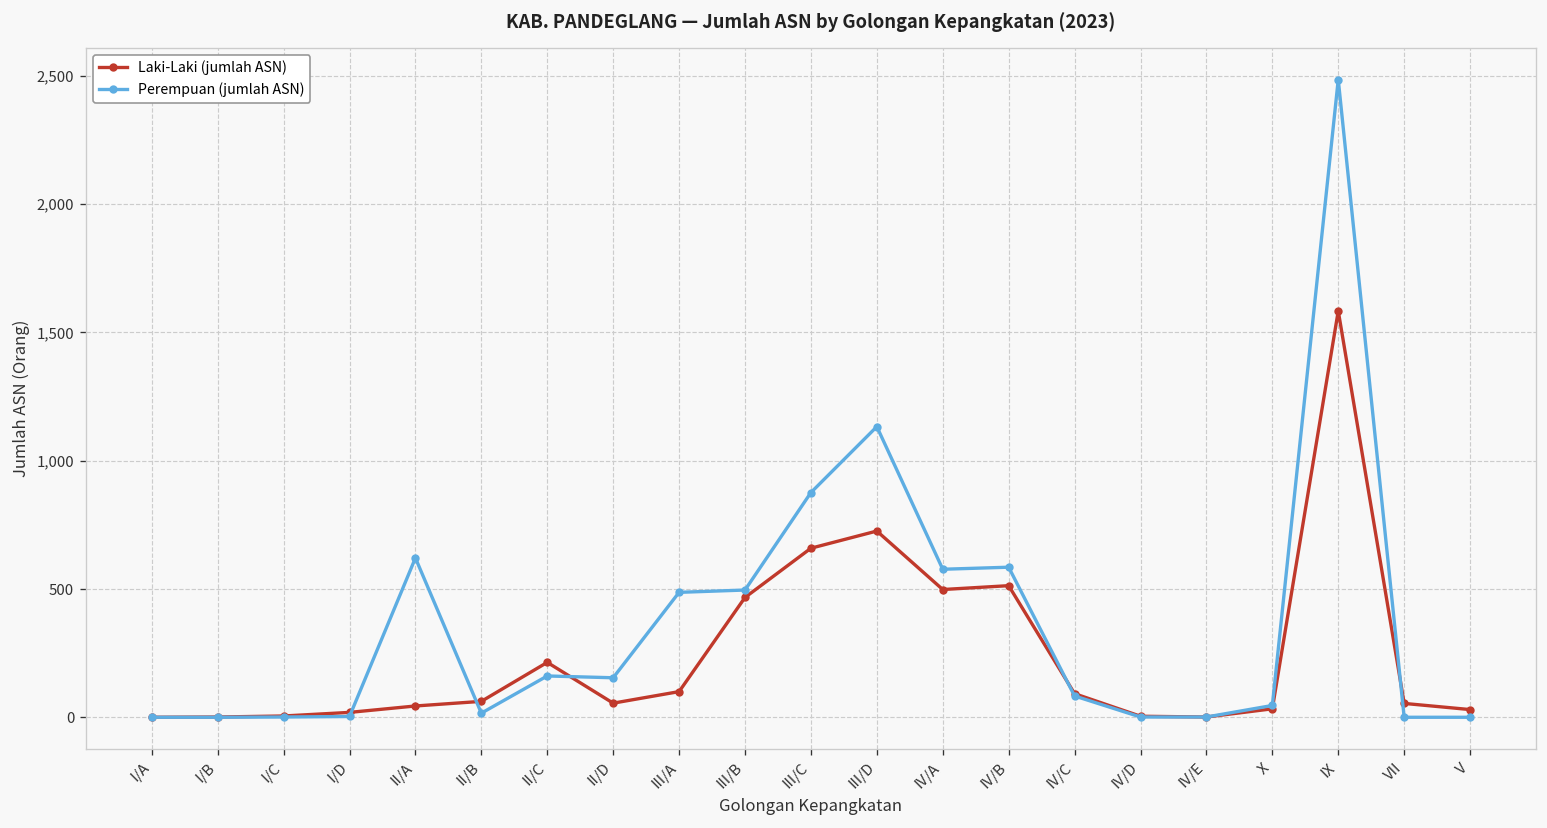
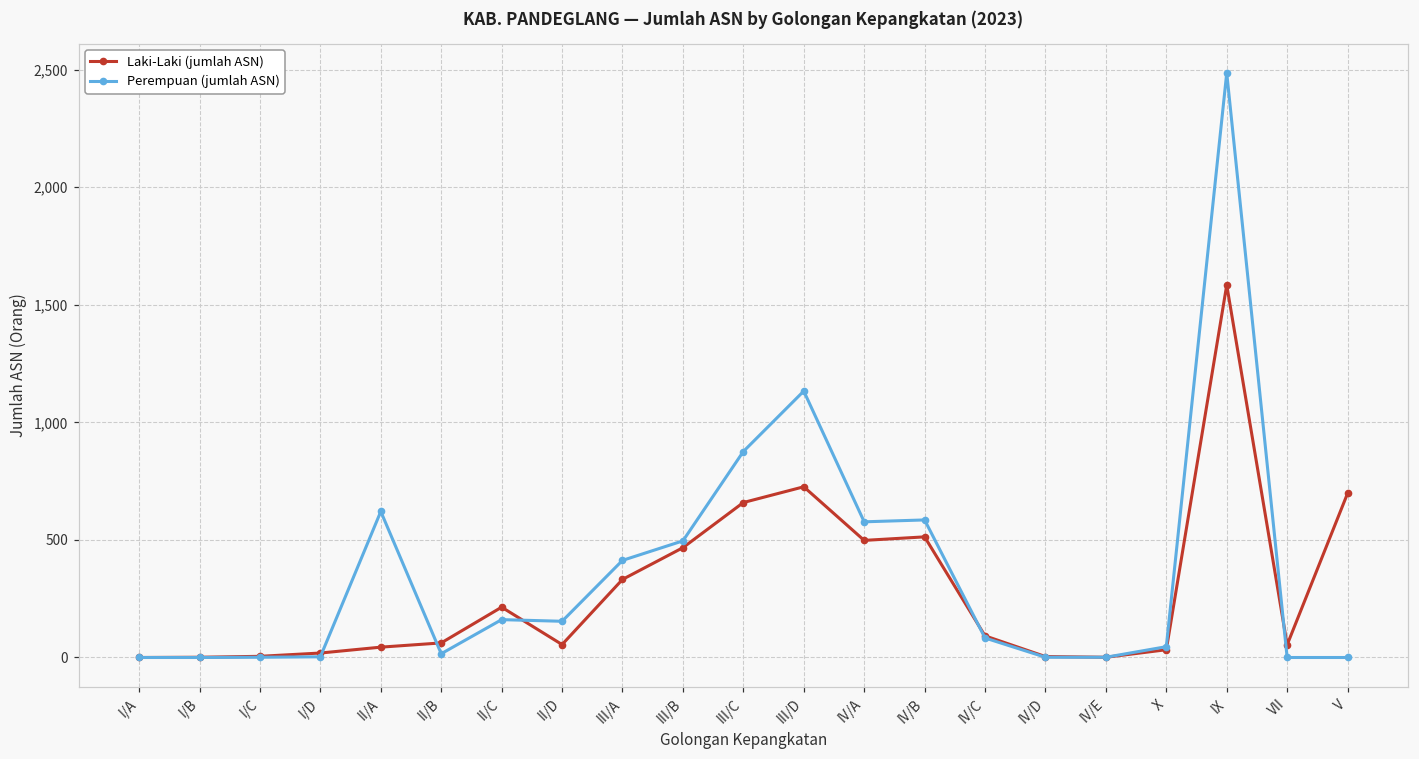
Laki-Laki (jumlah ASN), III/A: 100 -> 330
Perempuan (jumlah ASN), III/A: 490 -> 410
Laki-Laki (jumlah ASN), V: 30 -> 700
